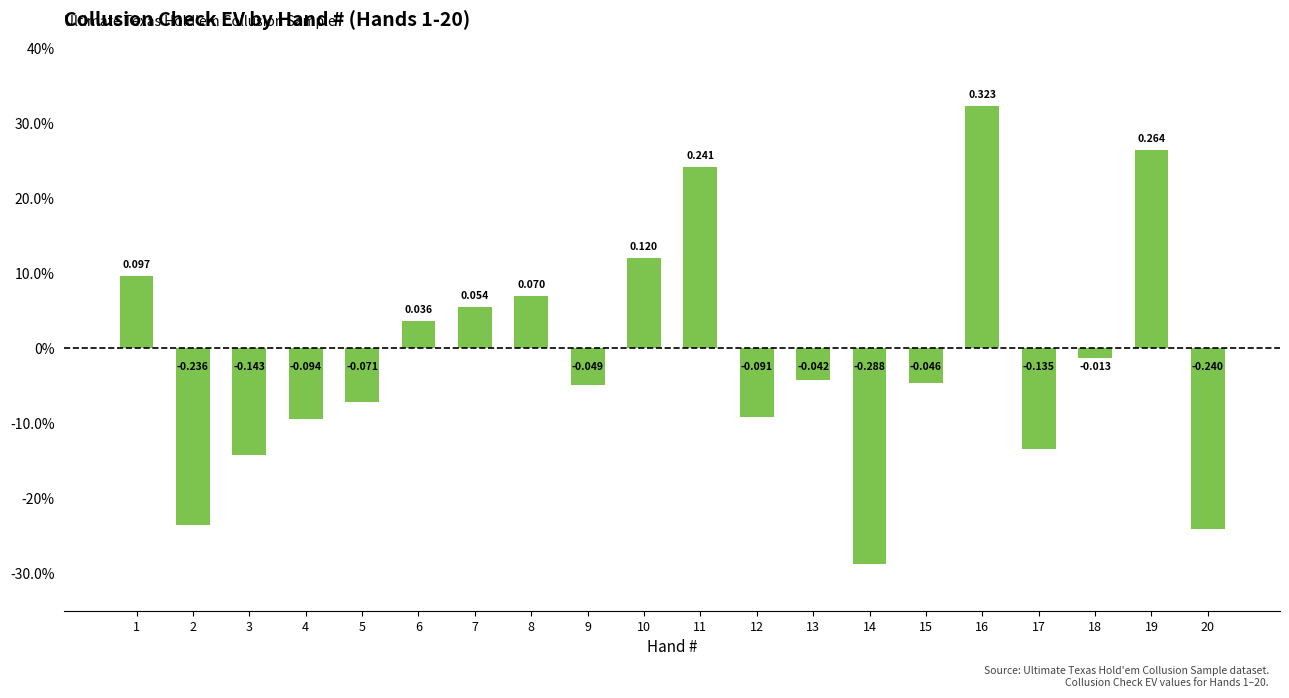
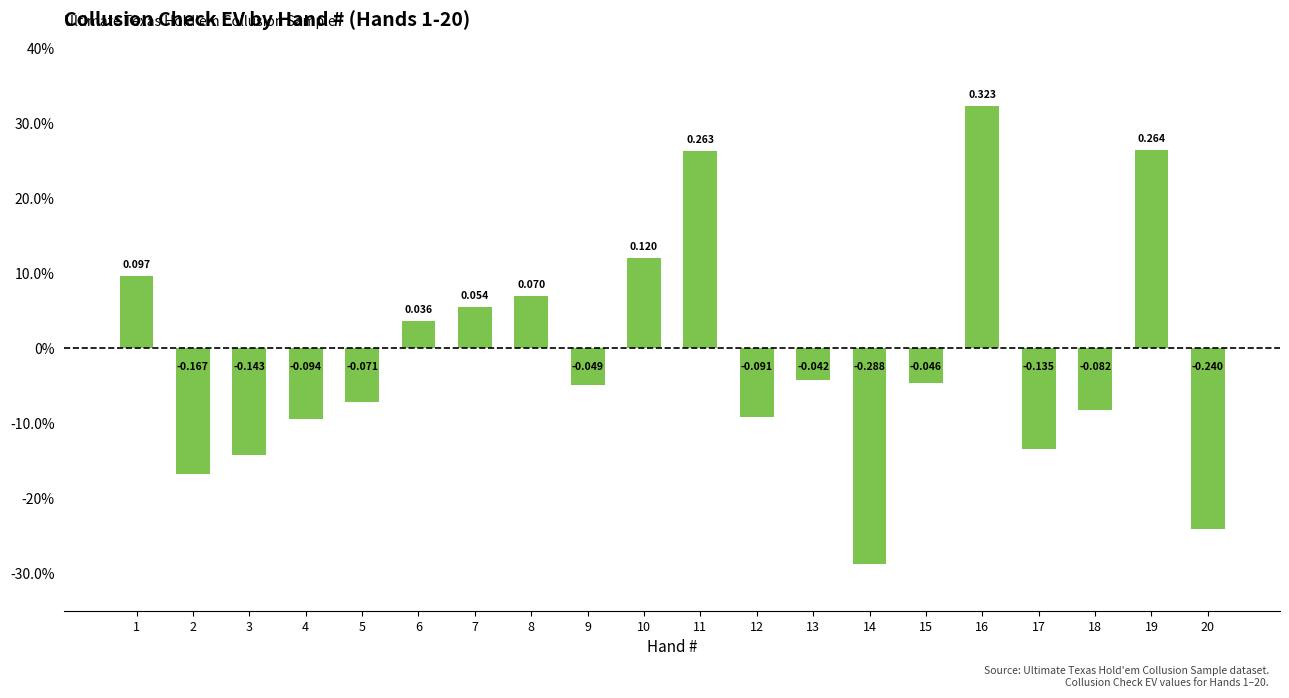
2: -0.236 -> -0.167
11: 0.241 -> 0.263
18: -0.013 -> -0.082
